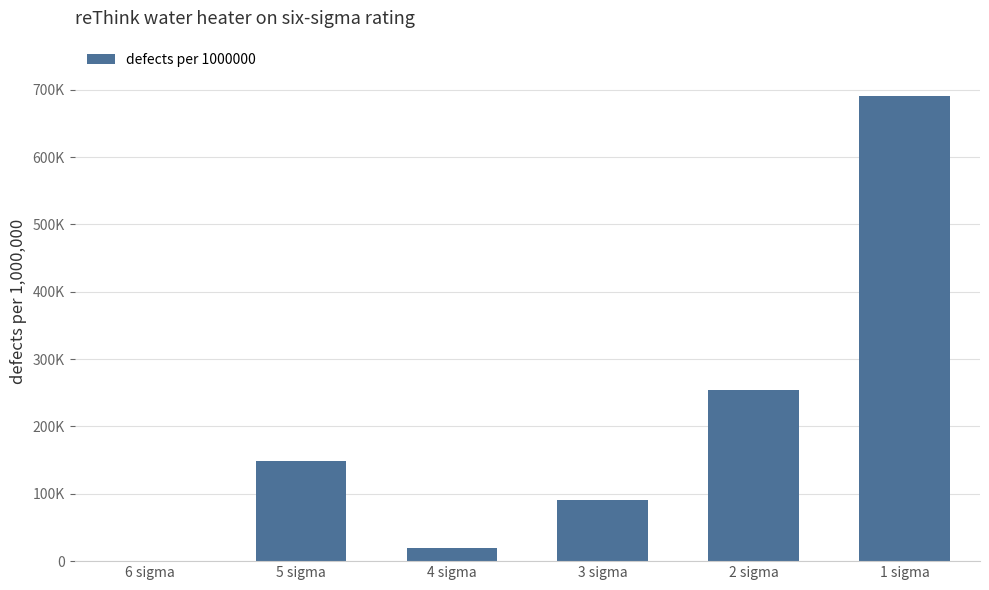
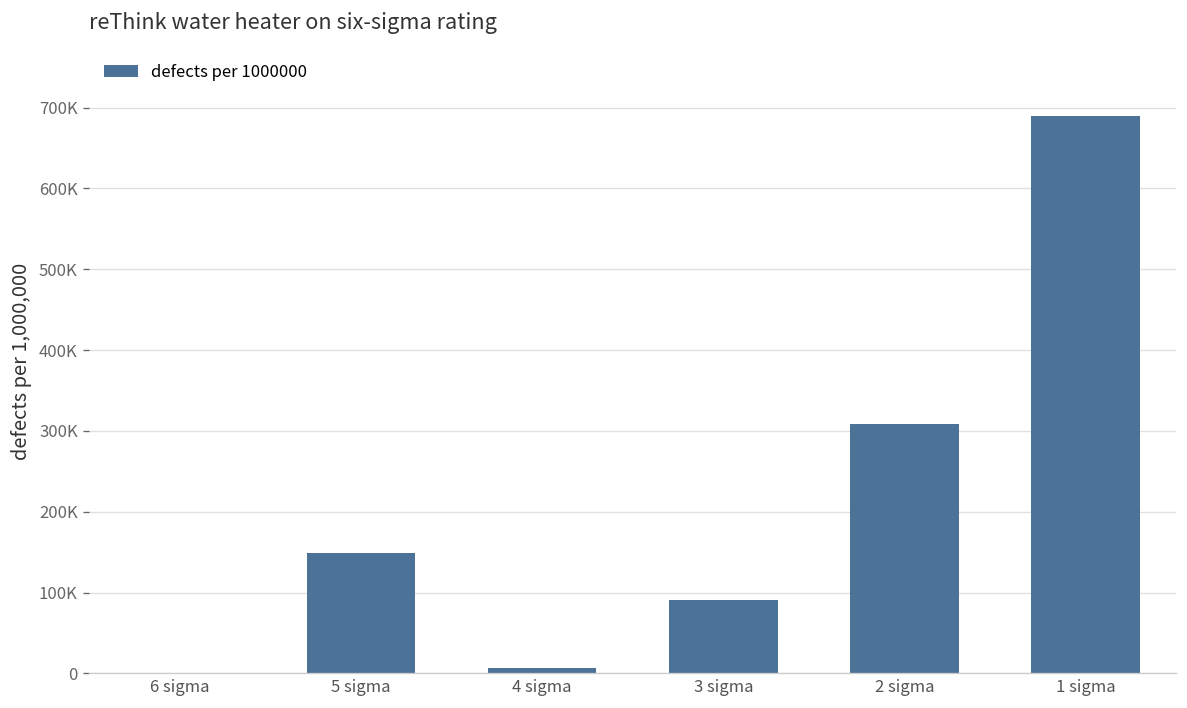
4 sigma: 20000 -> 10000
2 sigma: 250000 -> 310000
